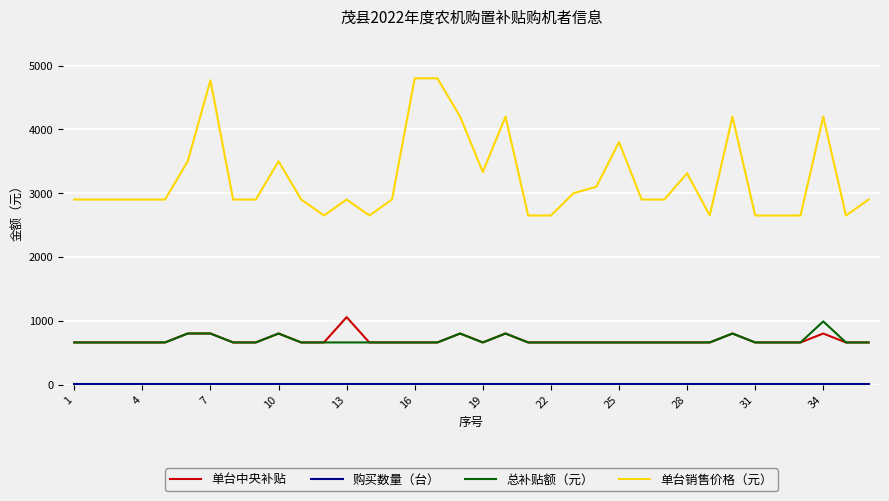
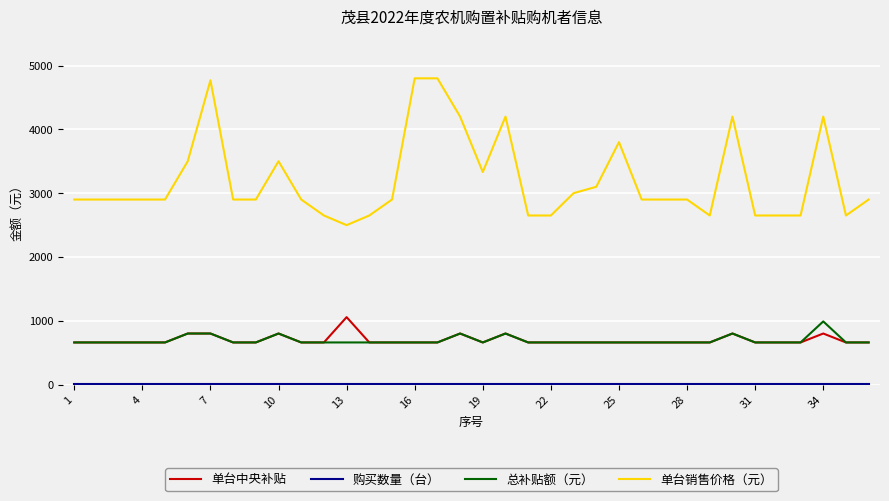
单台销售价格（元）, 13: 2900 -> 2500
单台销售价格（元）, 28: 3300 -> 2900
